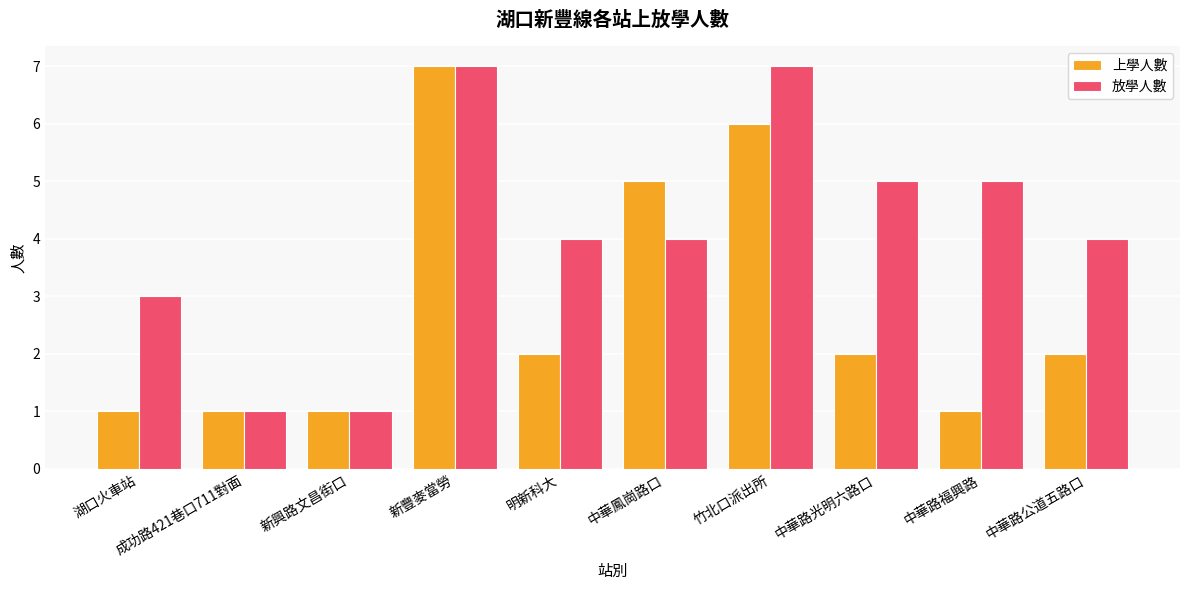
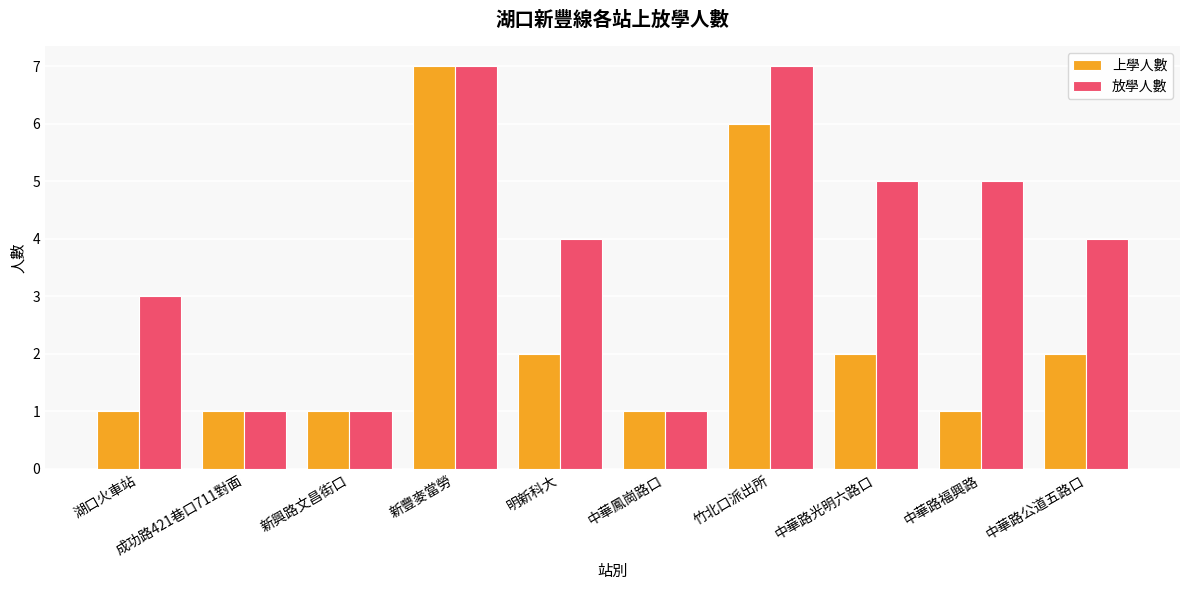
上學人數, 中華鳳崗路口: 5 -> 1
放學人數, 中華鳳崗路口: 4 -> 1
